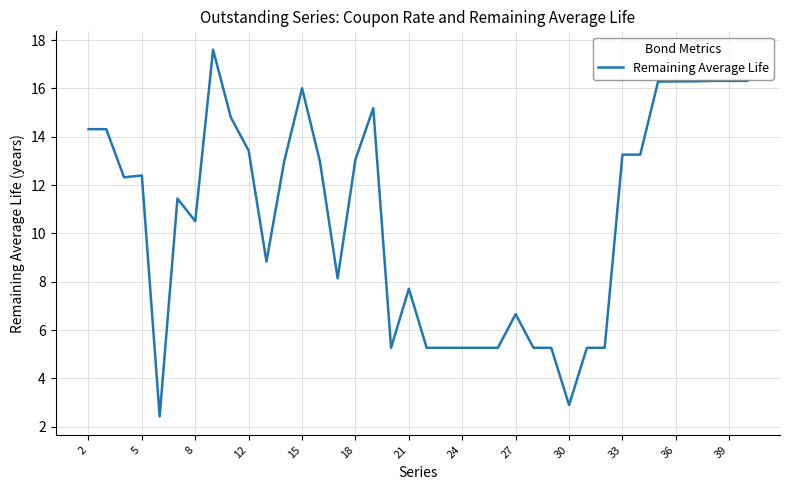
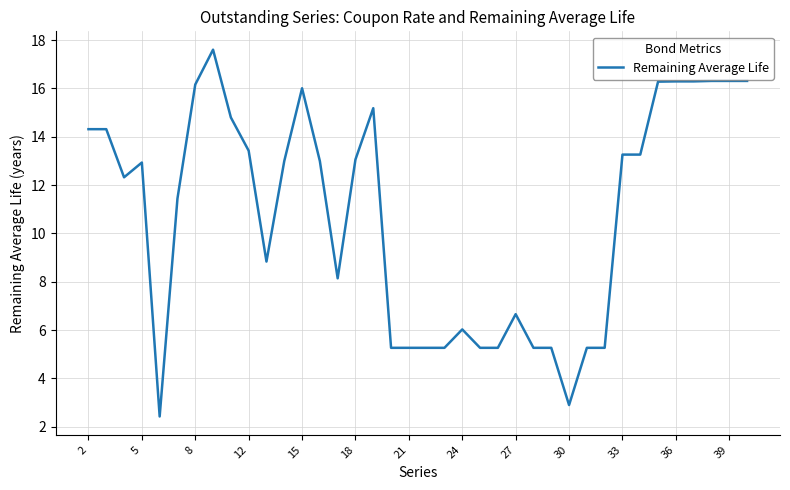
5: 12.4 -> 12.9
8: 10.5 -> 16.2
21: 7.7 -> 5.3
24: 5.3 -> 6.0
